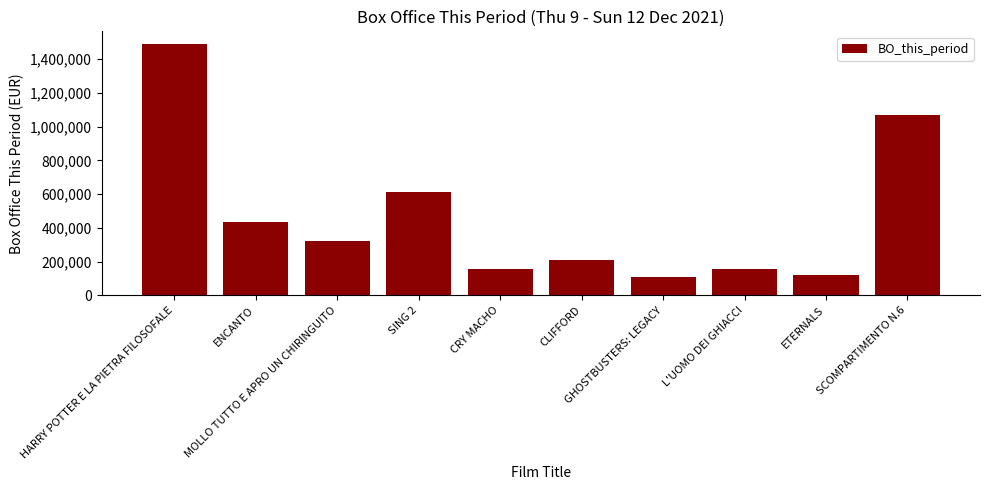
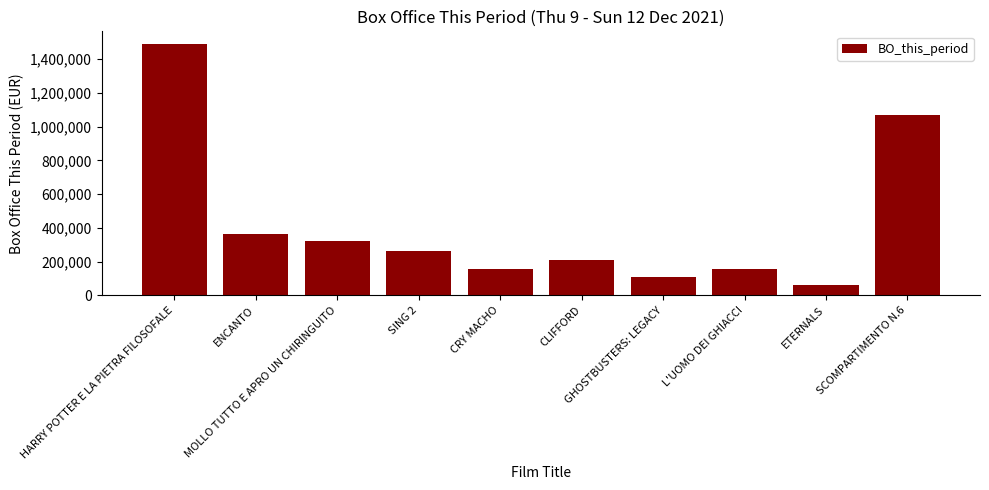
ENCANTO: 440,000 -> 360,000
SING 2: 610,000 -> 260,000
ETERNALS: 120,000 -> 60,000
